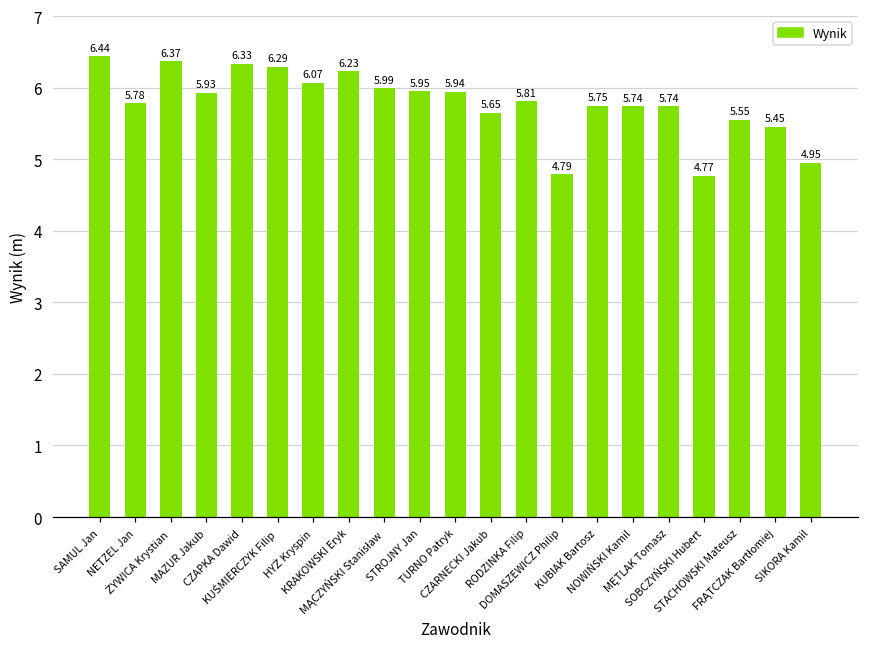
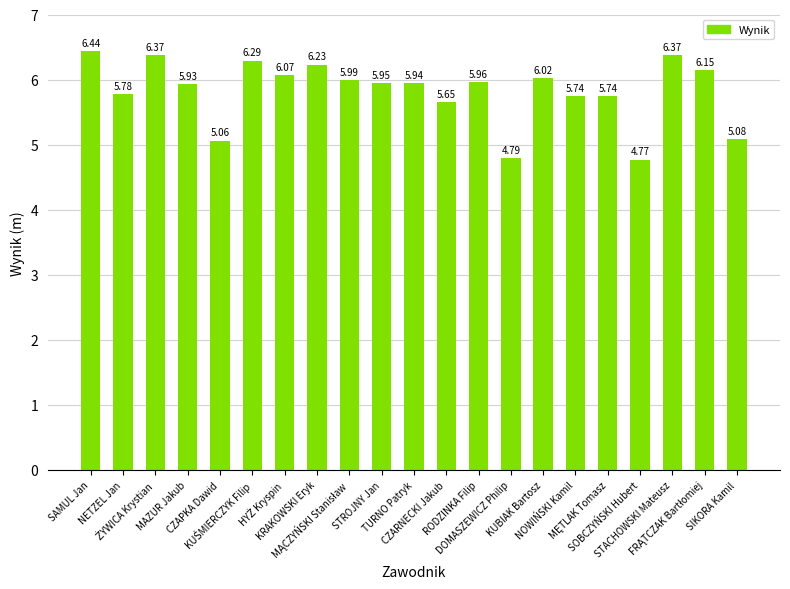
CZAPKA Dawid: 6.33 -> 5.06
RODZINKA Filip: 5.81 -> 5.96
KUBIAK Bartosz: 5.75 -> 6.02
STACHOWSKI Mateusz: 5.55 -> 6.37
FRĄTCZAK Bartłomiej: 5.45 -> 6.15
SIKORA Kamil: 4.95 -> 5.08
